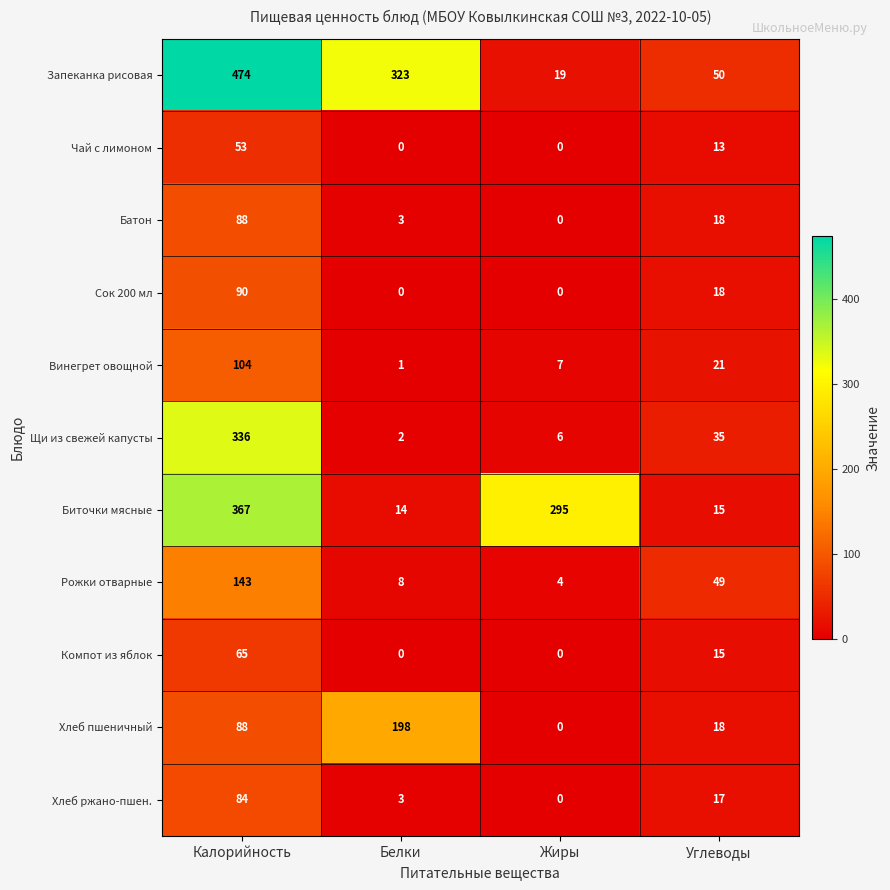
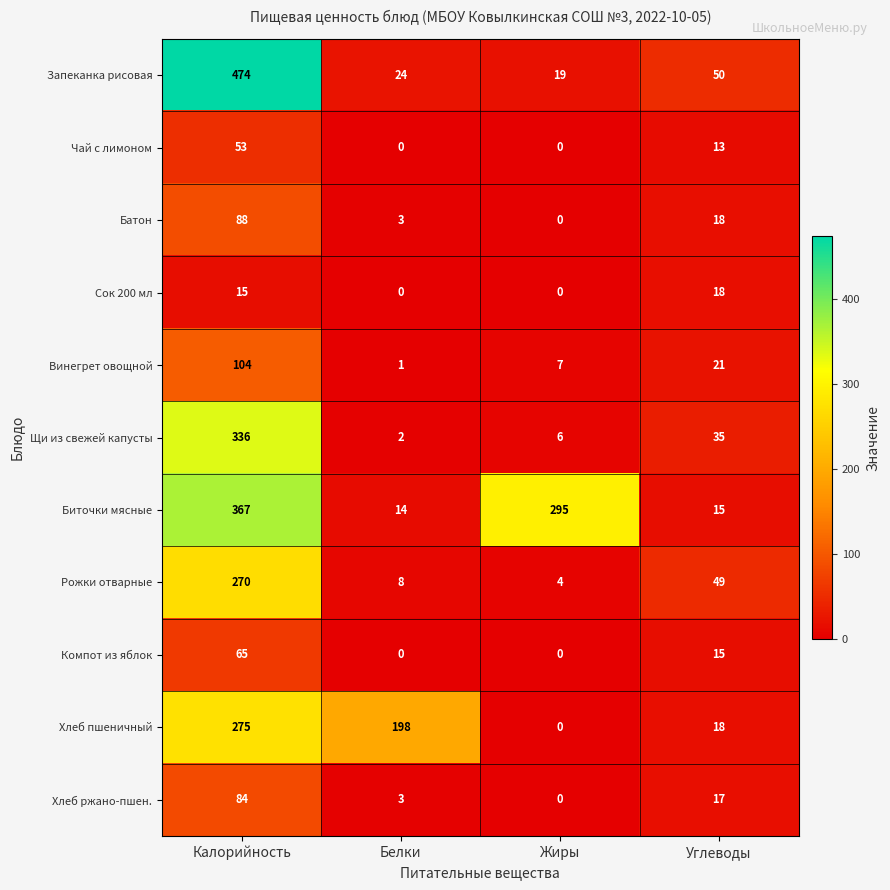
Запеканка рисовая, Белки: 323 -> 24
Сок 200 мл, Калорийность: 90 -> 15
Рожки отварные, Калорийность: 143 -> 270
Хлеб пшеничный, Калорийность: 88 -> 275
